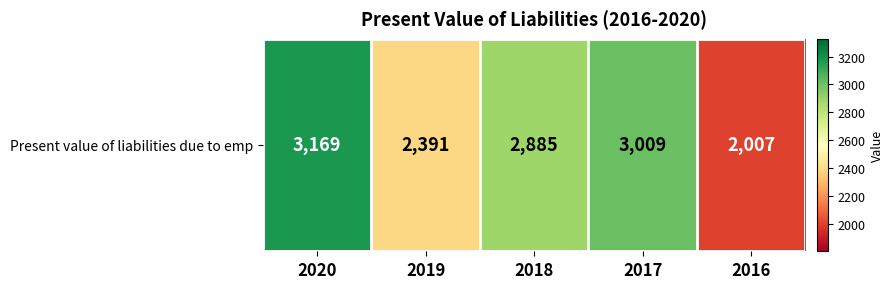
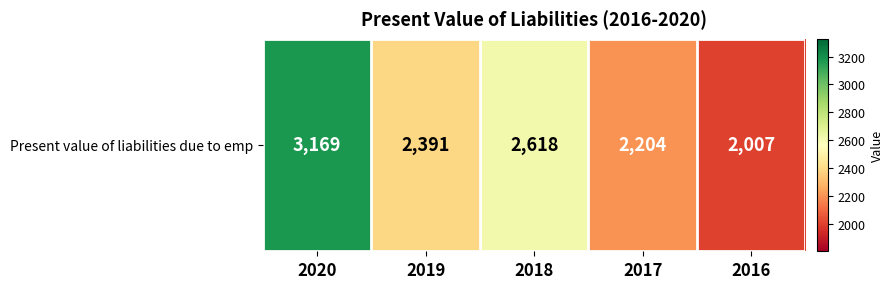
Present value of liabilities due to emp, 2018: 2,885 -> 2,618
Present value of liabilities due to emp, 2017: 3,009 -> 2,204
